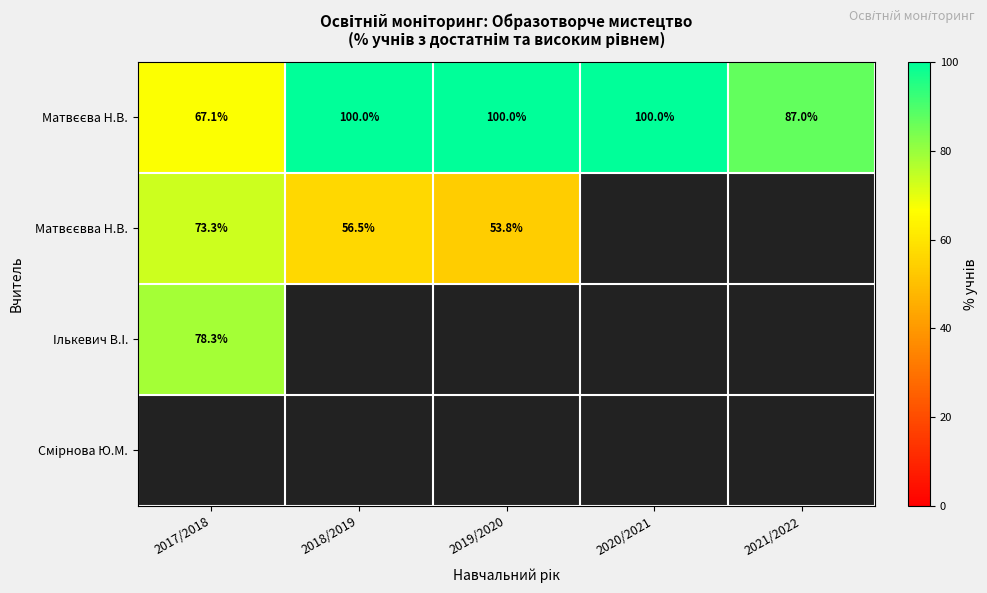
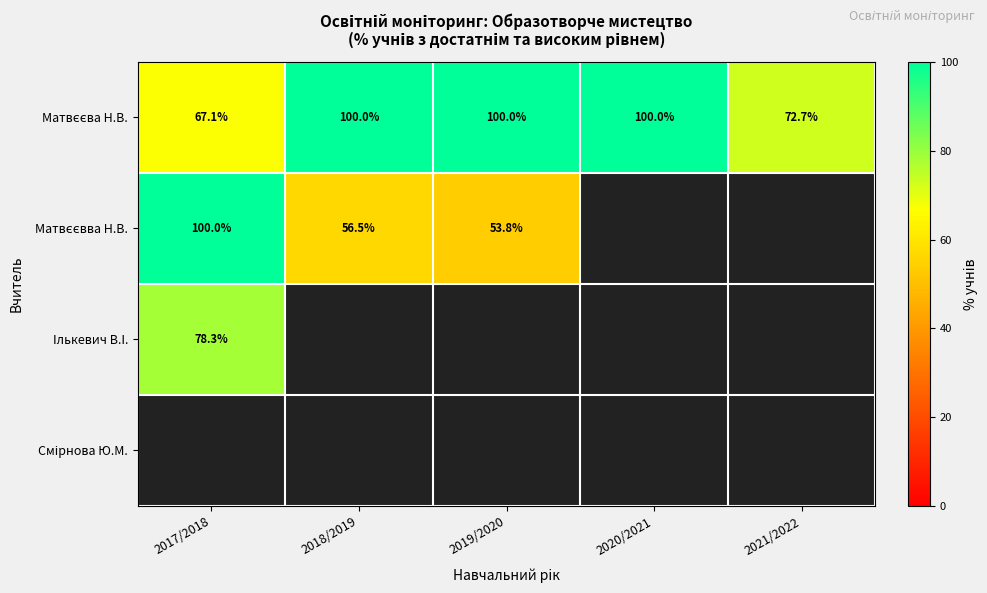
Матвєєва Н.В., 2021/2022: 87.0% -> 72.7%
Матвєєвва Н.В., 2017/2018: 73.3% -> 100.0%
